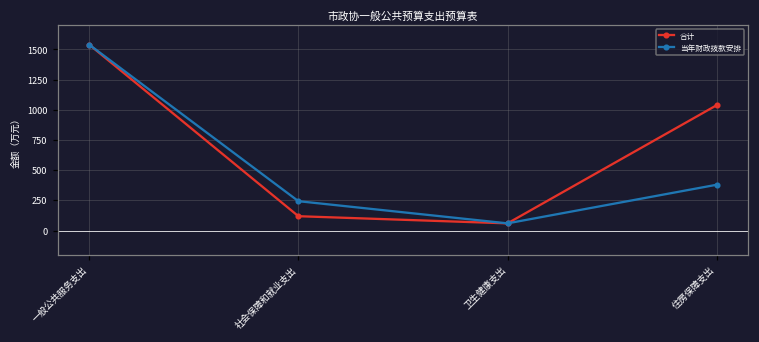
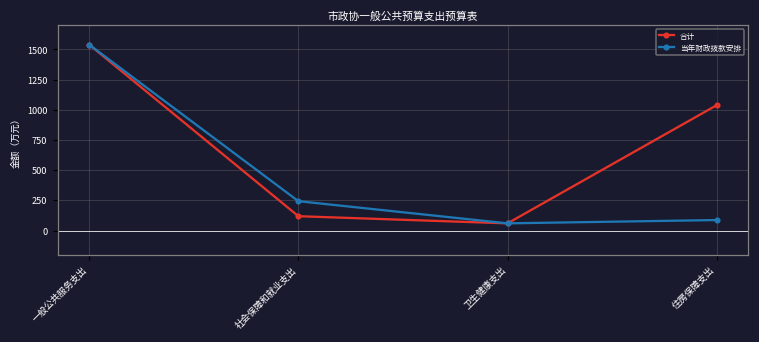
当年财政拨款安排, 住房保障支出: 380 -> 90
